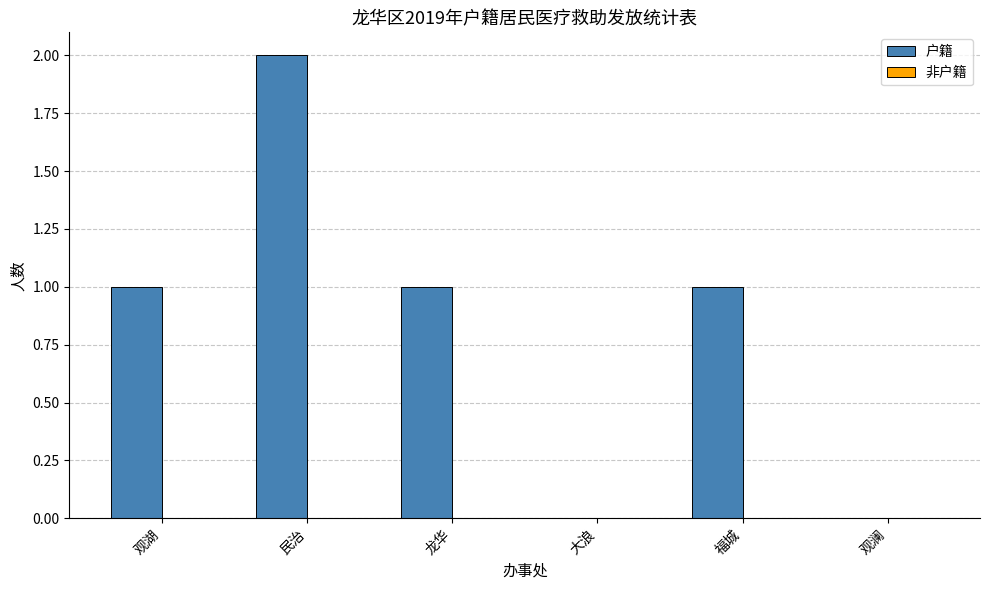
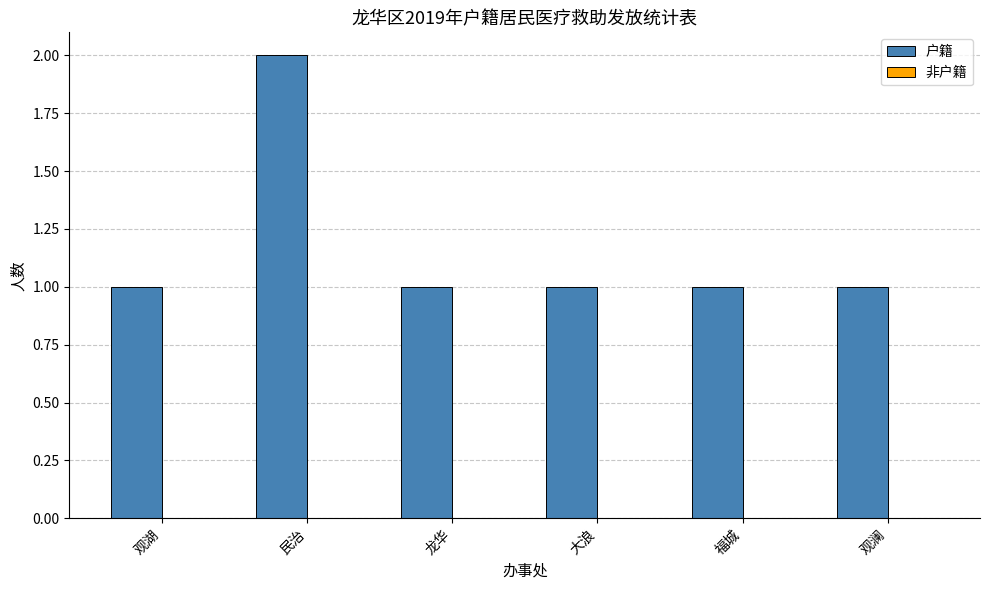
户籍, 大浪: 0 -> 1
户籍, 观澜: 0 -> 1
